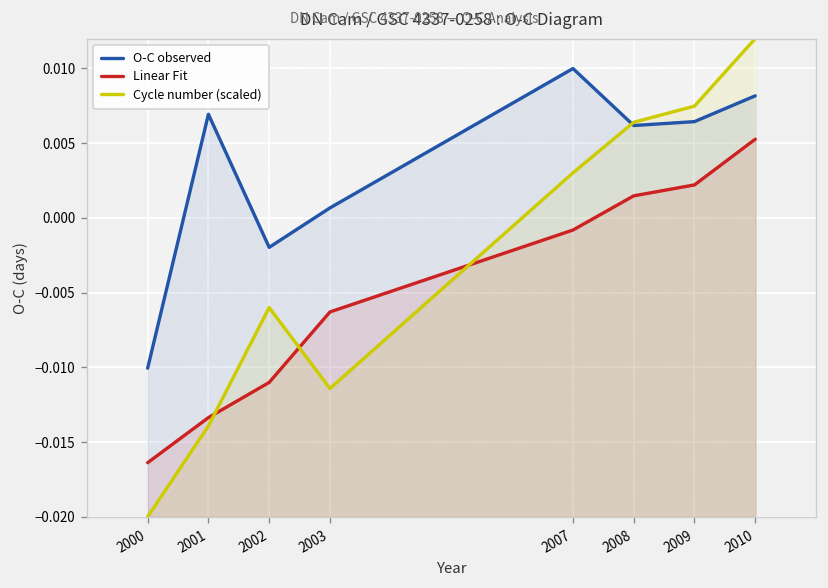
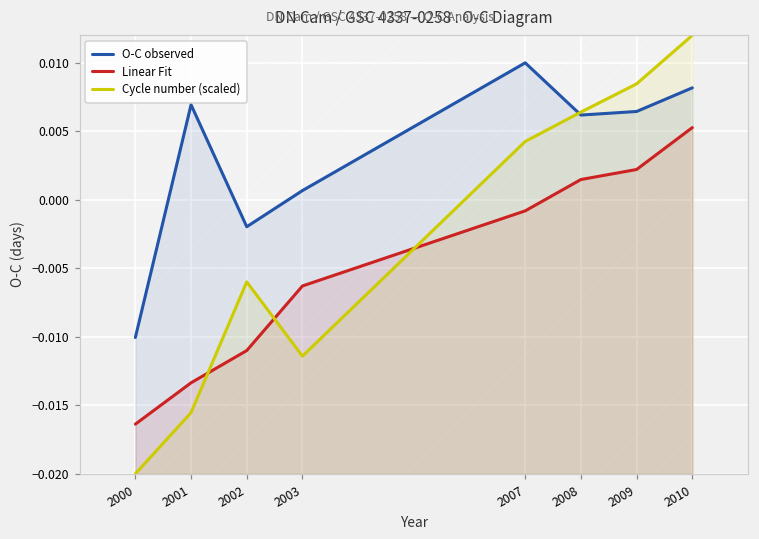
Cycle number (scaled), 2001: -0.0139 -> -0.0155
Cycle number (scaled), 2007: 0.0030 -> 0.0043
Cycle number (scaled), 2009: 0.0075 -> 0.0085
